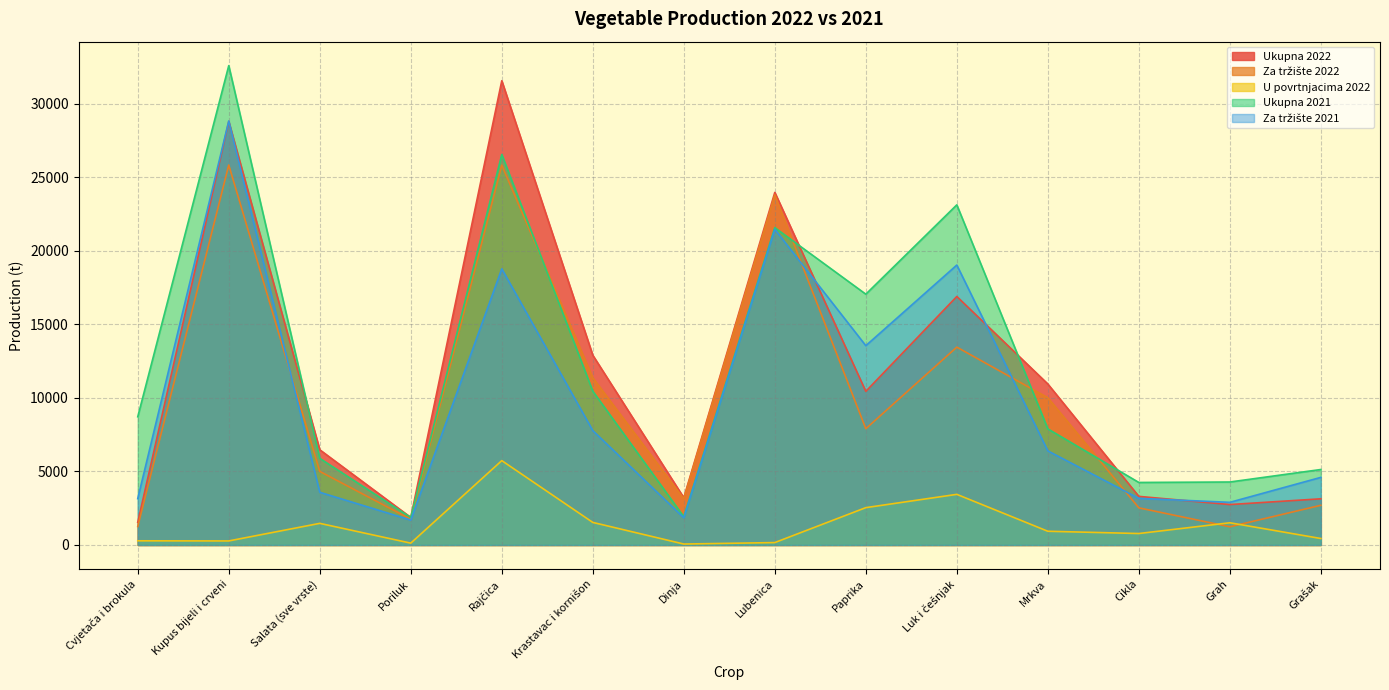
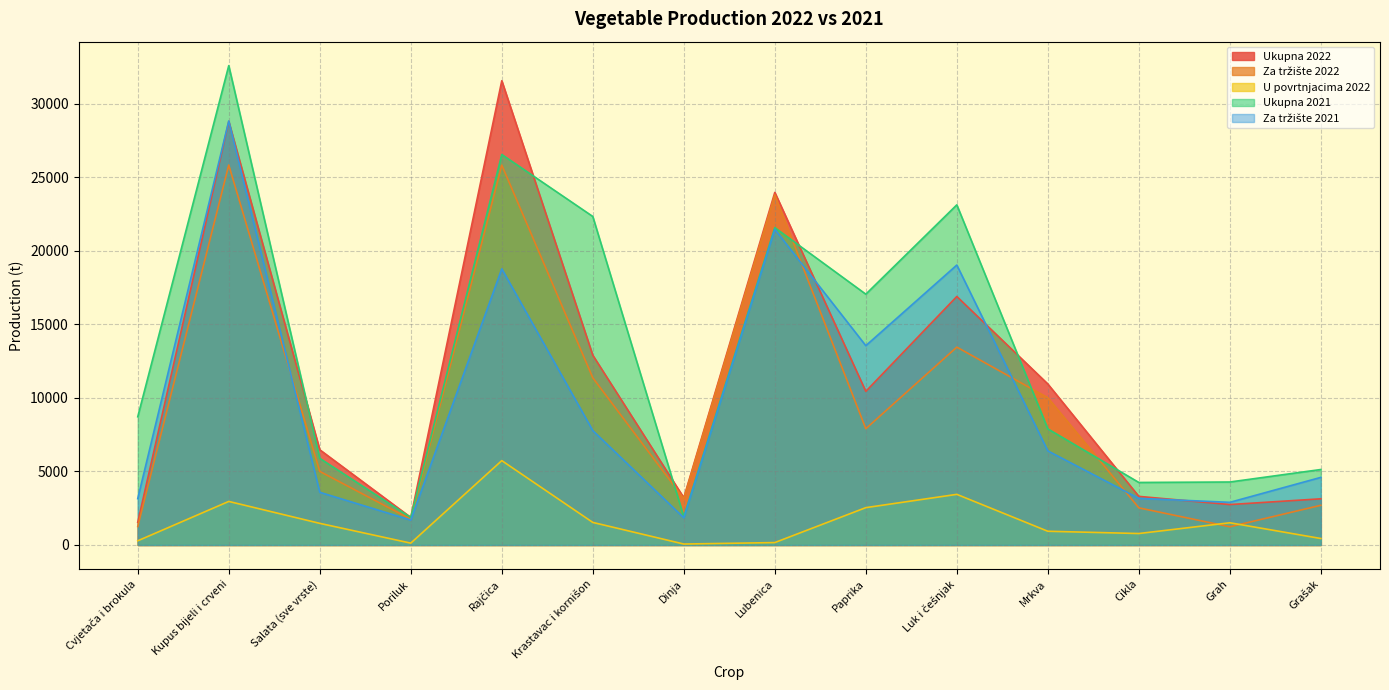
U povrtnjacima 2022, Kupus bijeli i crveni: 300 -> 3000
Ukupna 2021, Krastavac i kornišon: 10500 -> 22300
